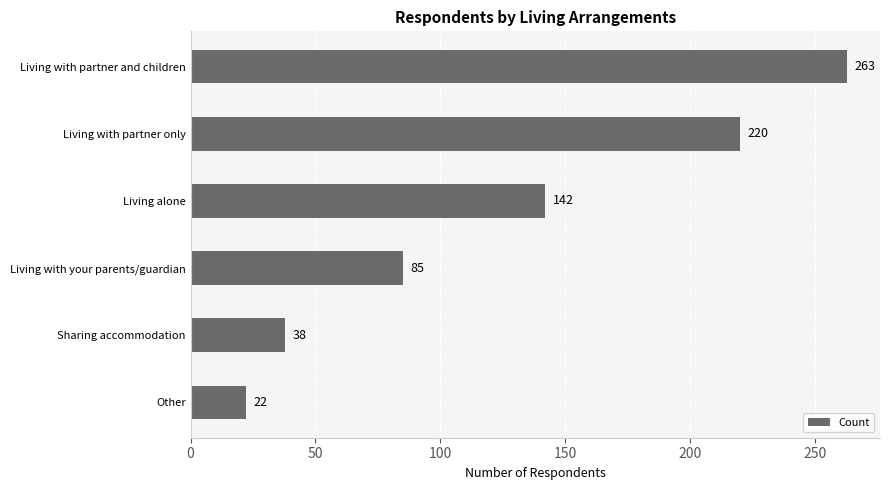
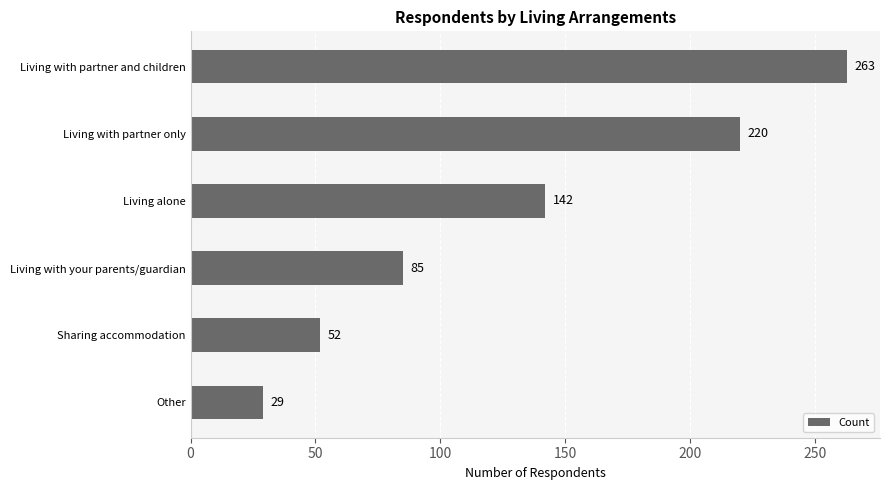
Sharing accommodation: 38 -> 52
Other: 22 -> 29
